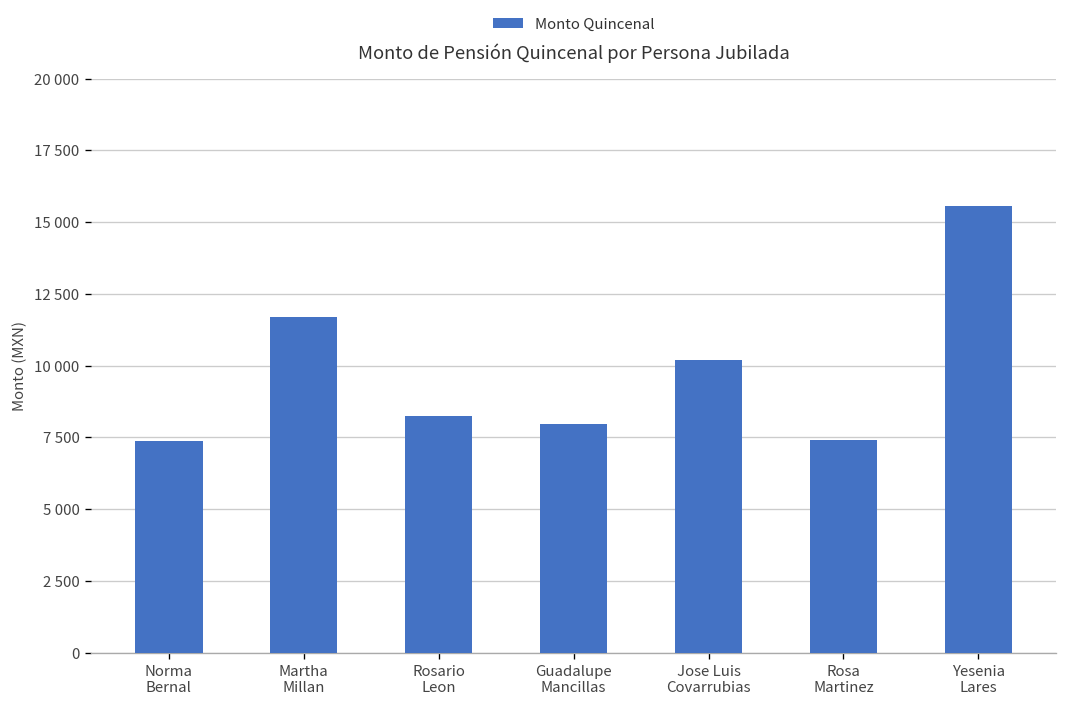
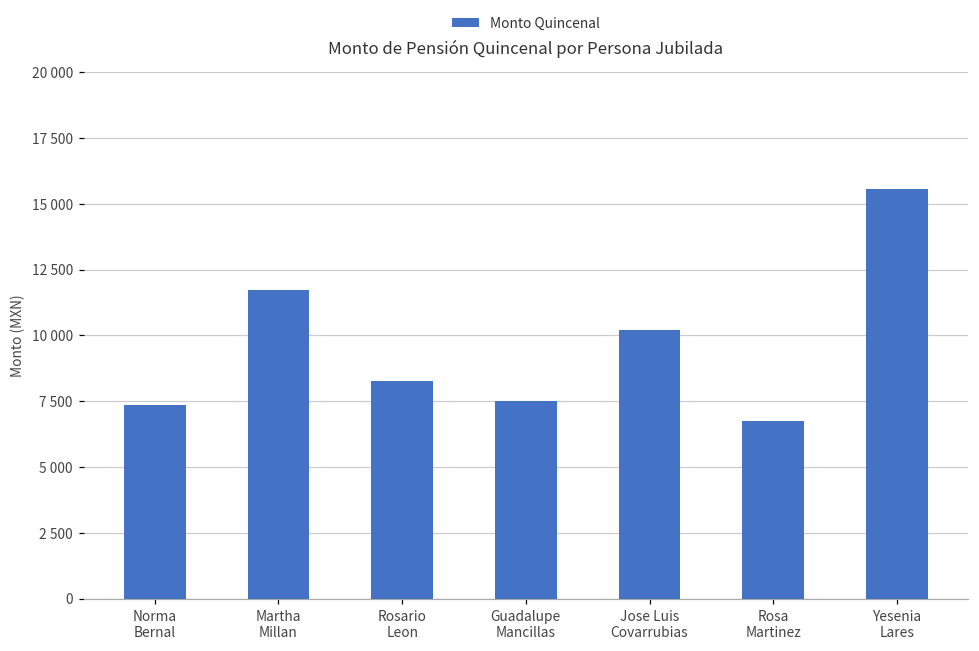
Guadalupe Mancillas: 8000 -> 7500
Rosa Martinez: 7400 -> 6800
